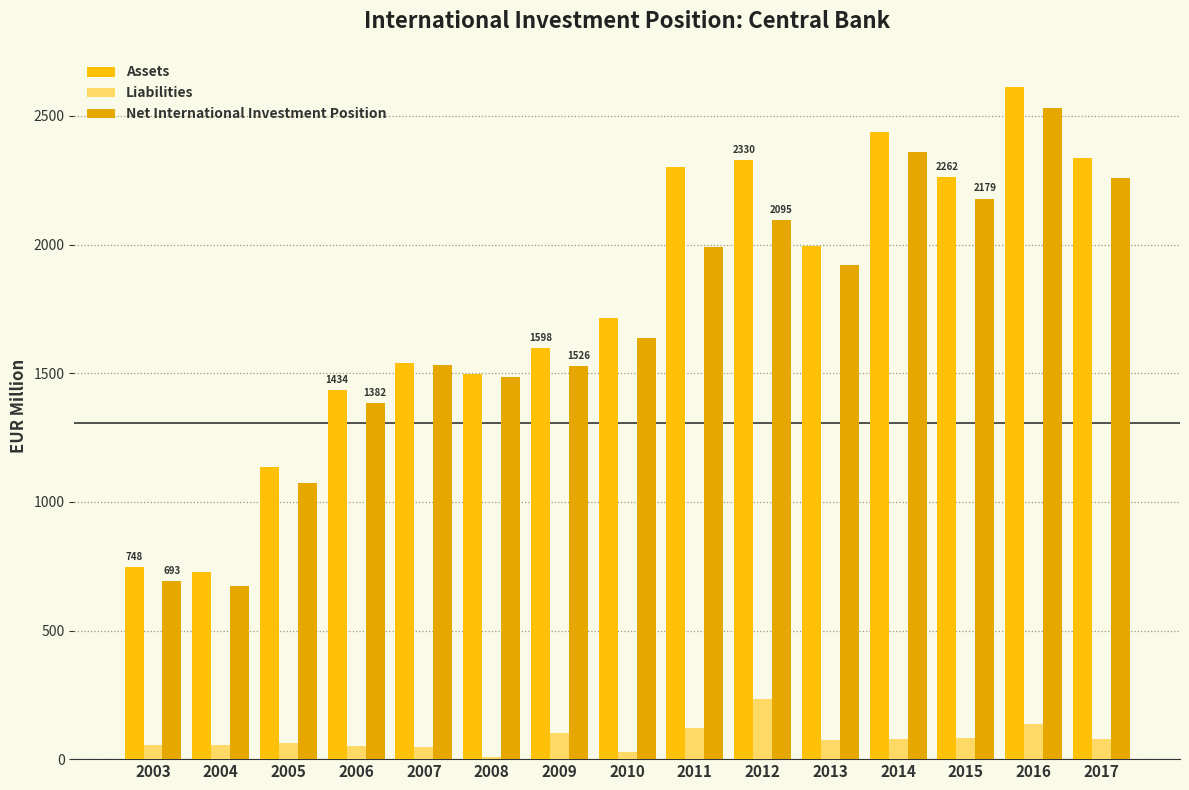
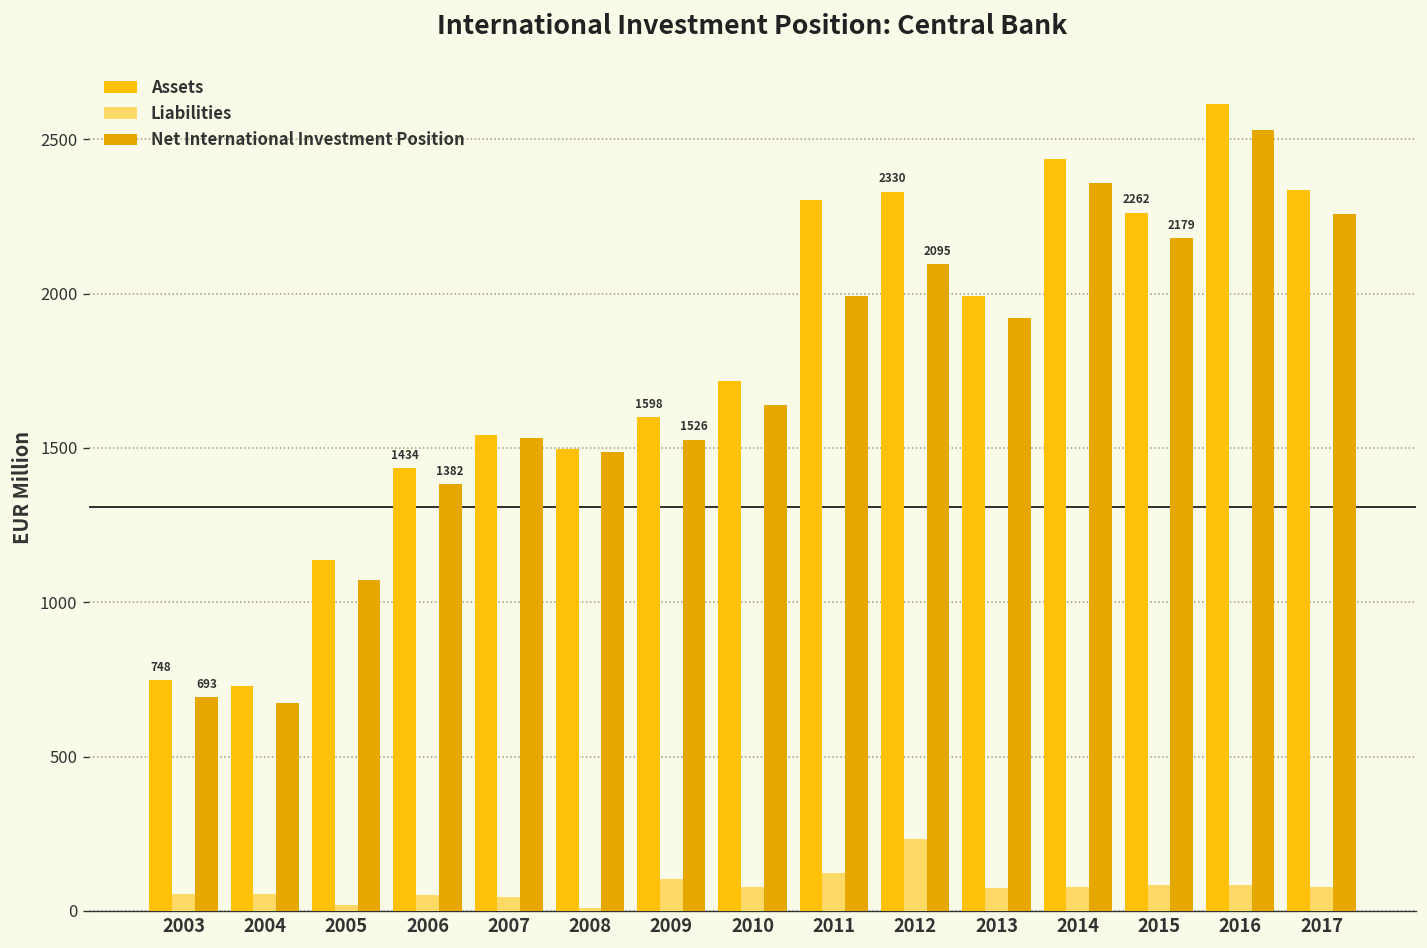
Liabilities, 2005: 60 -> 20
Liabilities, 2010: 30 -> 80
Liabilities, 2016: 140 -> 80
